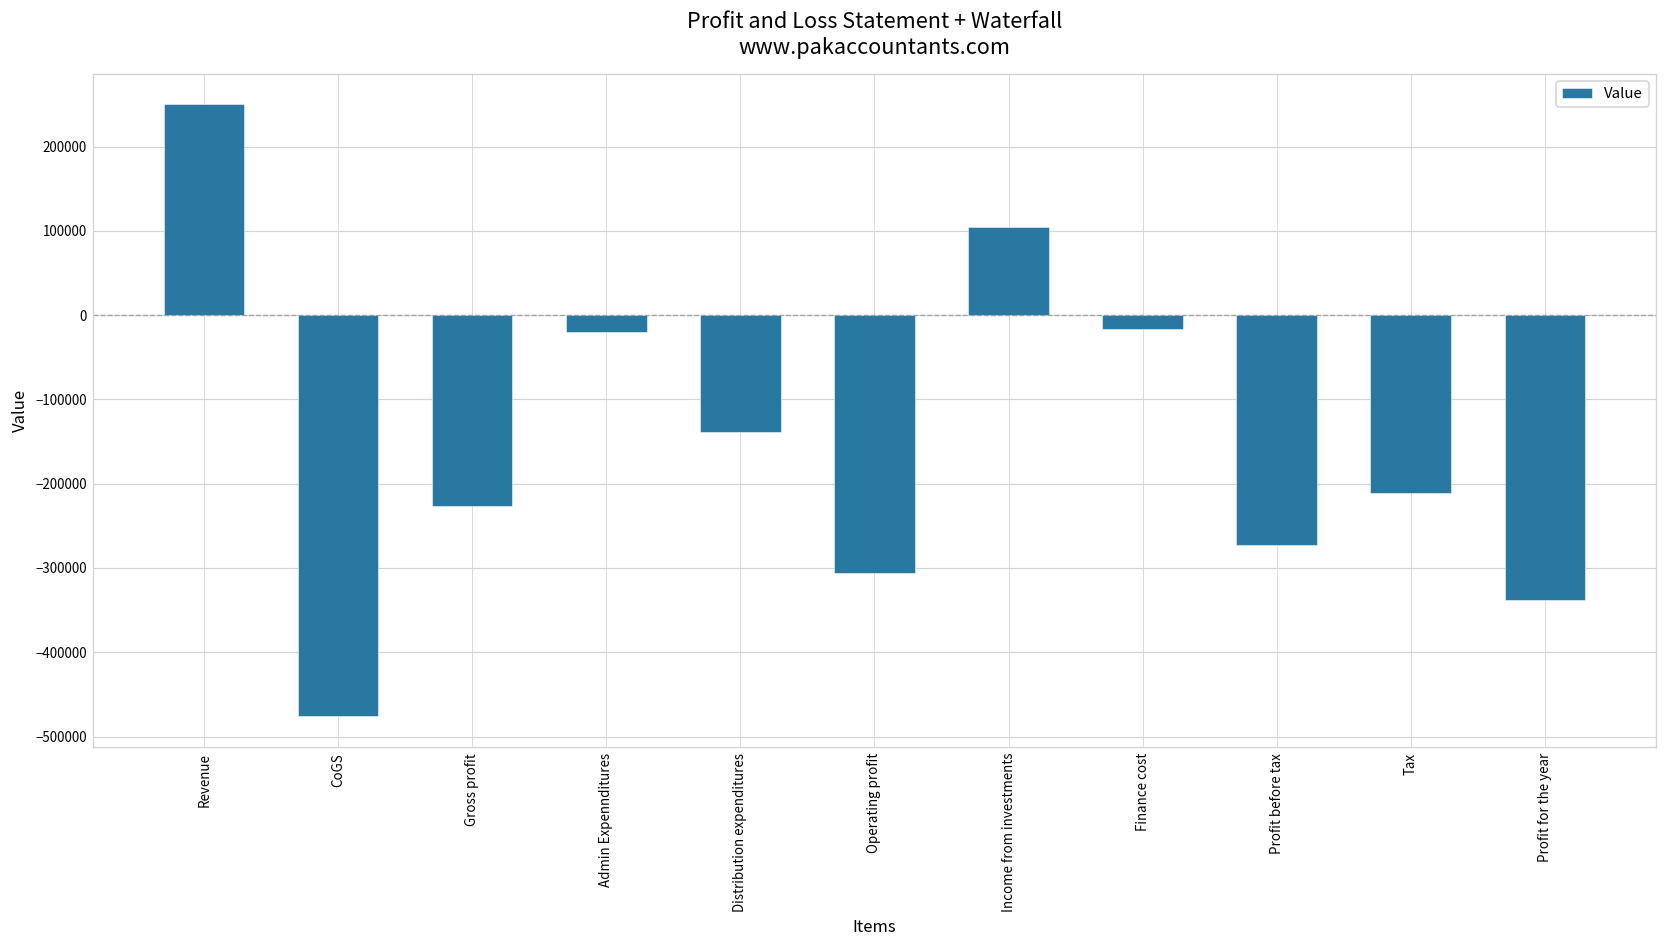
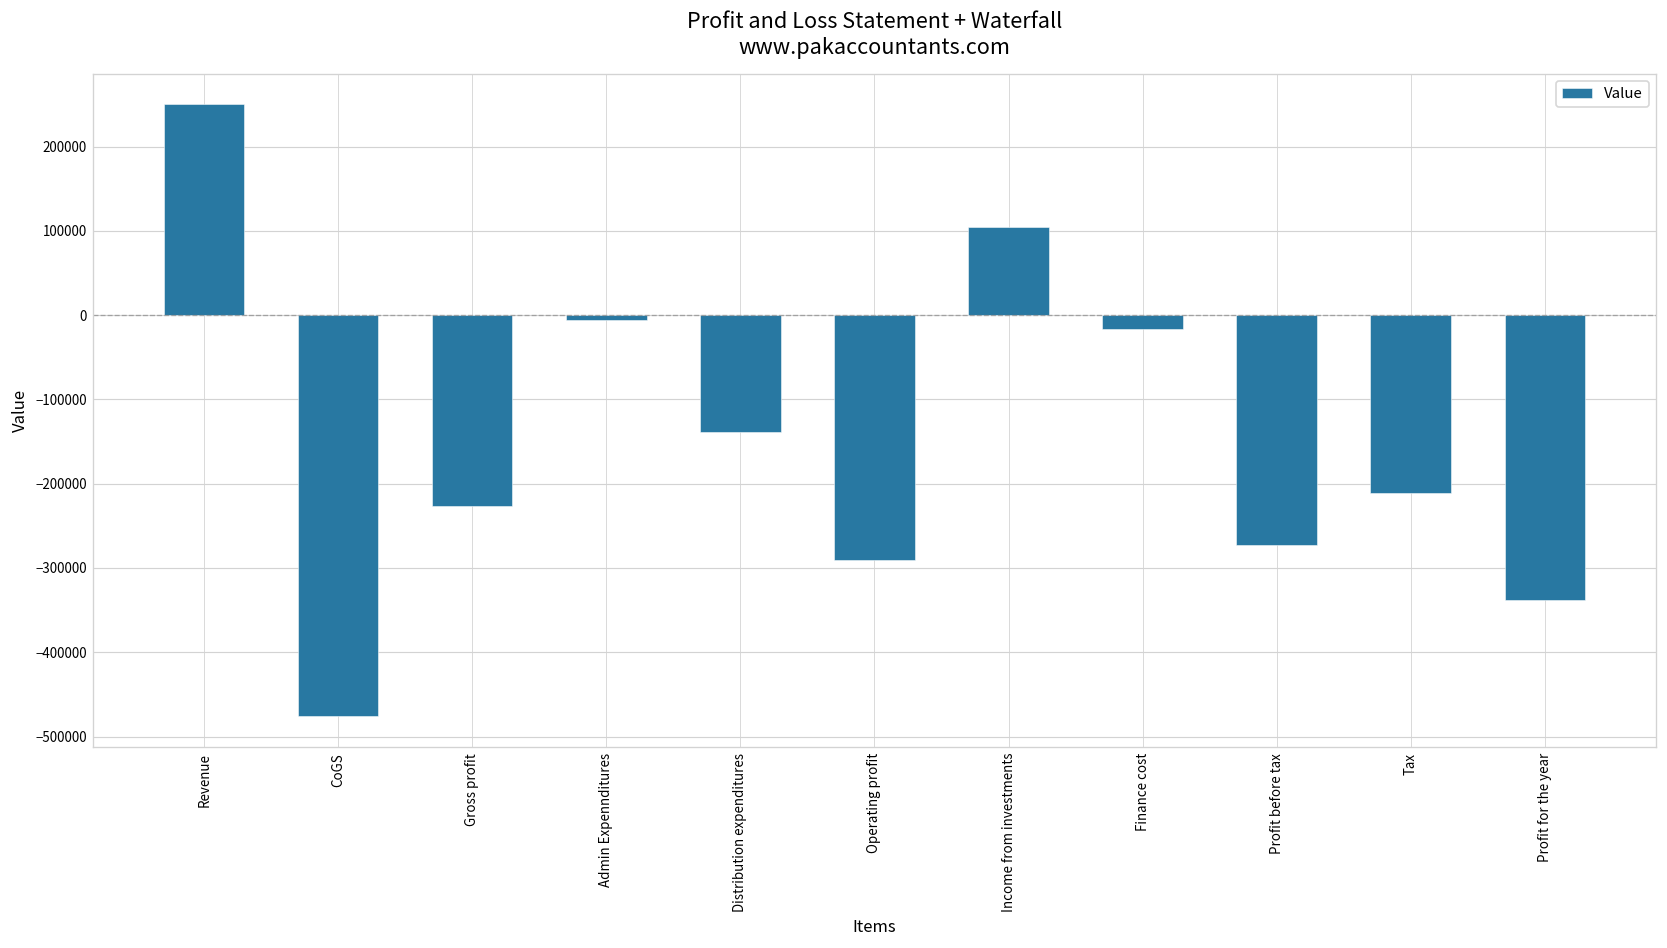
Admin Expennditures: -20000 -> -10000
Operating profit: -310000 -> -290000
